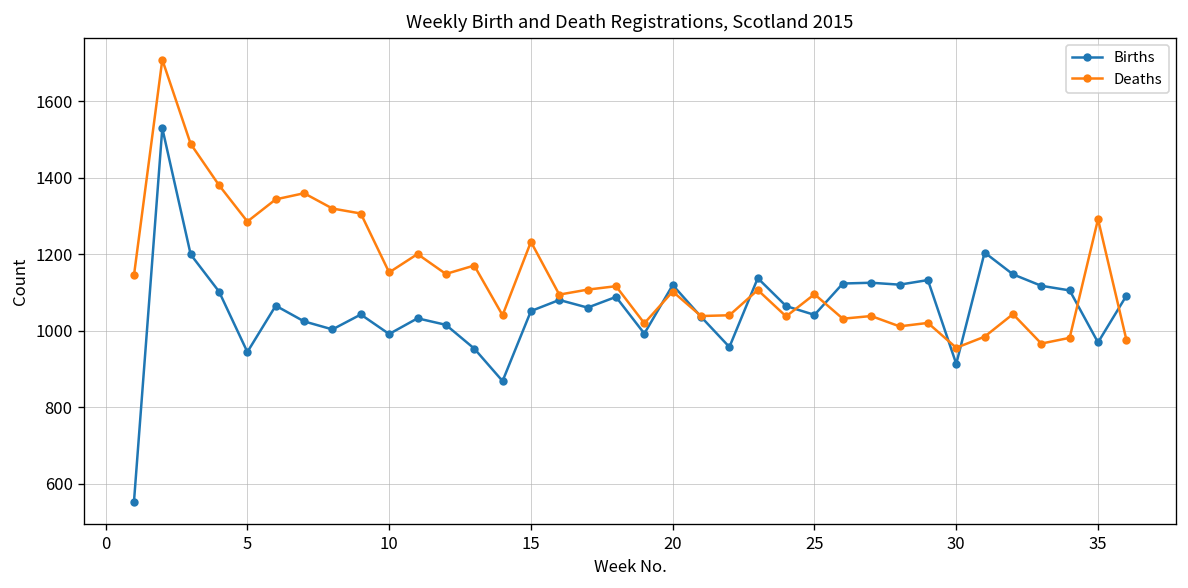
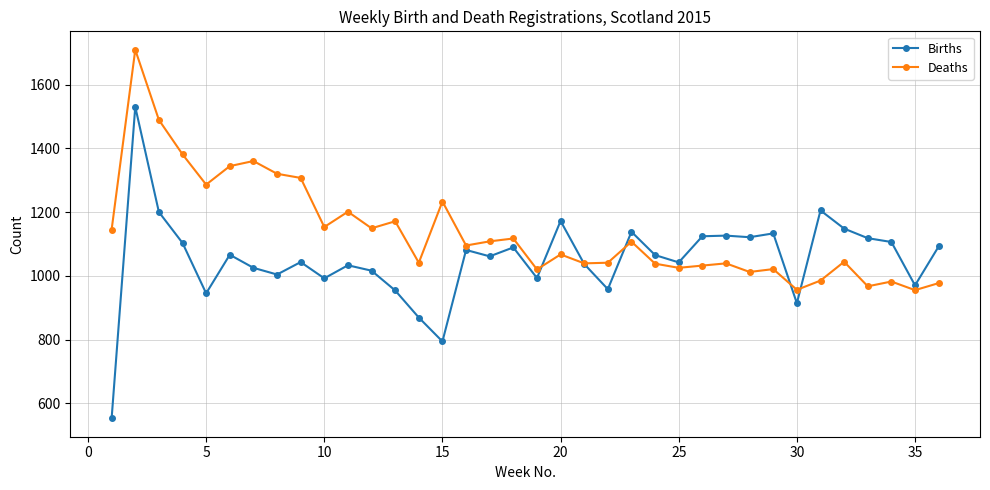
Births, 15: 1050 -> 790
Births, 20: 1120 -> 1170
Deaths, 20: 1100 -> 1070
Deaths, 25: 1100 -> 1030
Deaths, 35: 1290 -> 960
